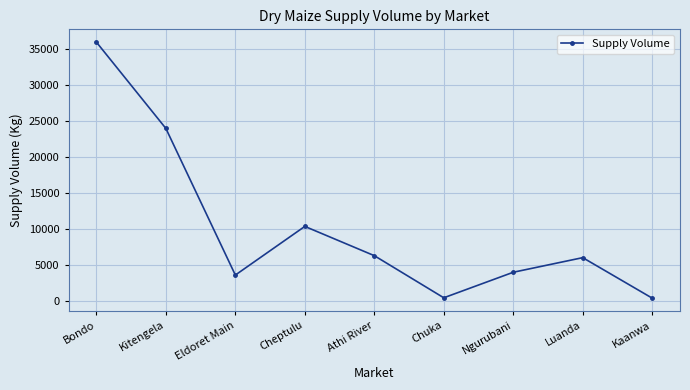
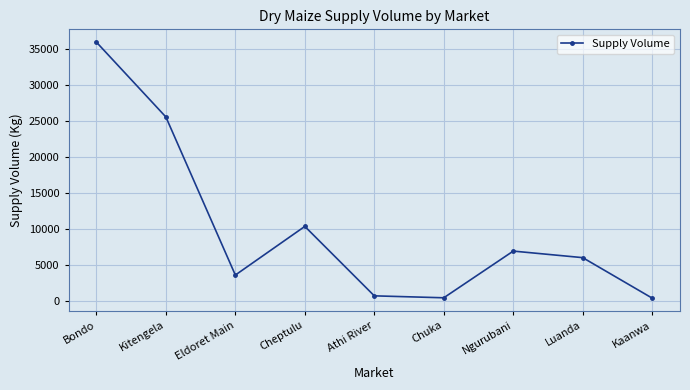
Kitengela: 24000 -> 26000
Athi River: 6000 -> 1000
Ngurubani: 4000 -> 7000
